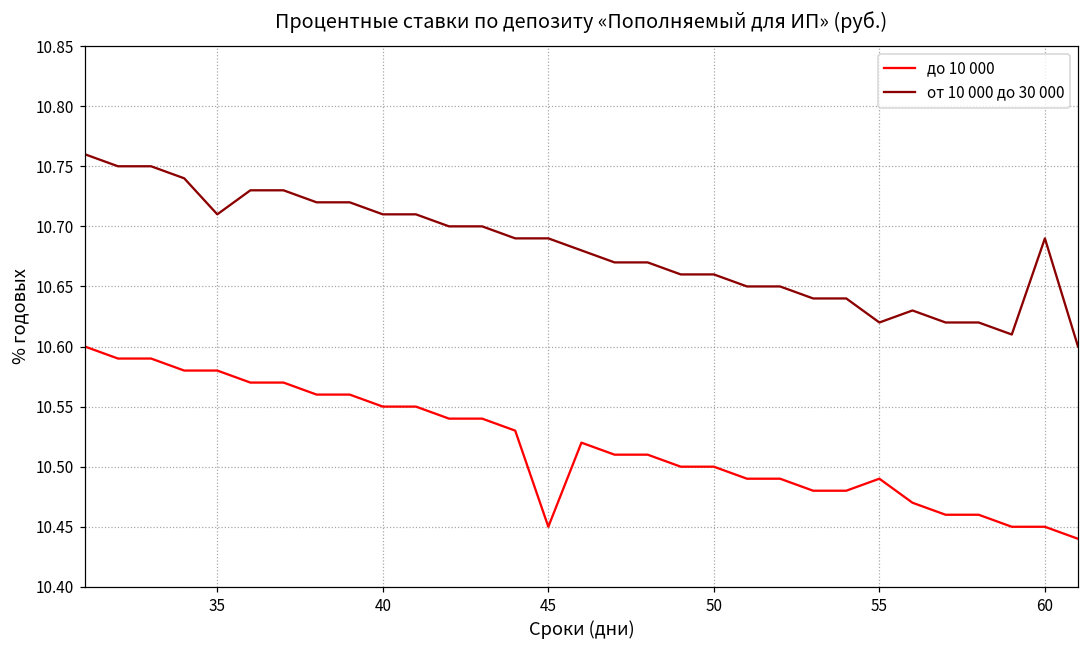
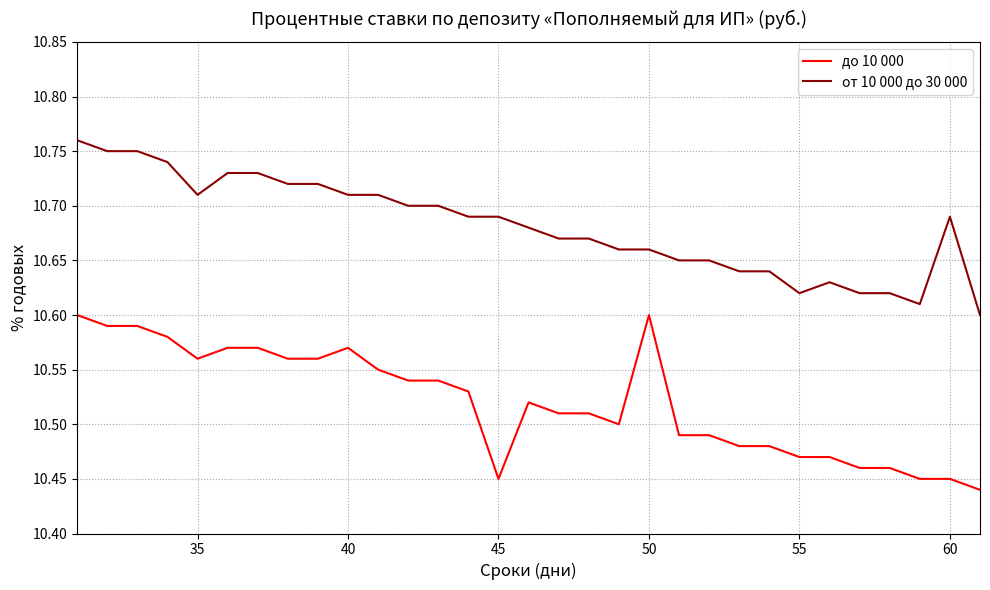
до 10 000, 35: 10.58 -> 10.56
до 10 000, 40: 10.55 -> 10.57
до 10 000, 50: 10.5 -> 10.6
до 10 000, 55: 10.49 -> 10.47
